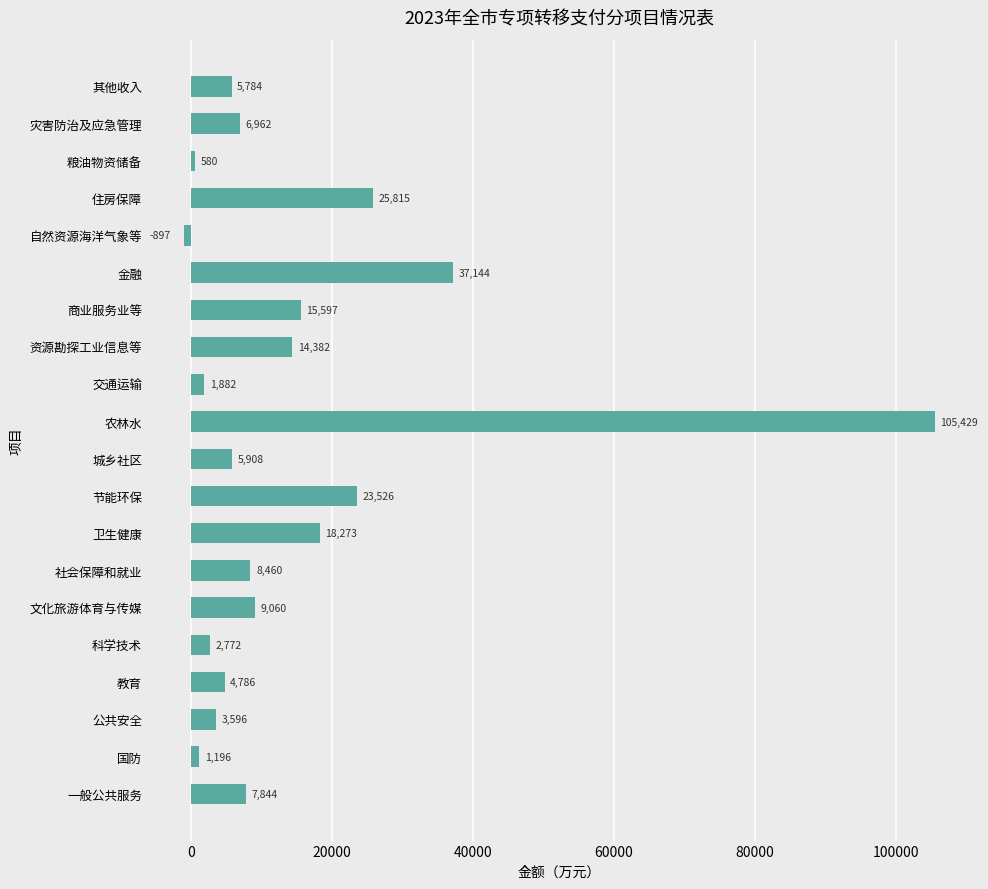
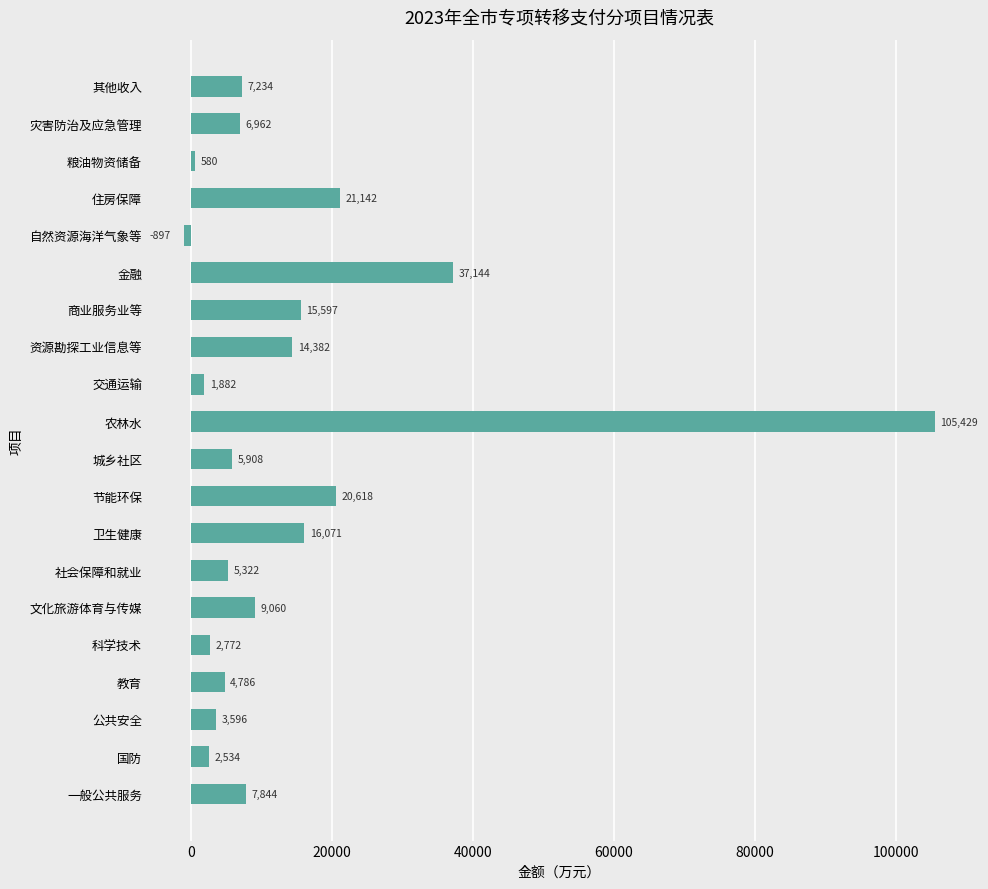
其他收入: 5,784 -> 7,234
住房保障: 25,815 -> 21,142
节能环保: 23,526 -> 20,618
卫生健康: 18,273 -> 16,071
社会保障和就业: 8,460 -> 5,322
国防: 1,196 -> 2,534
